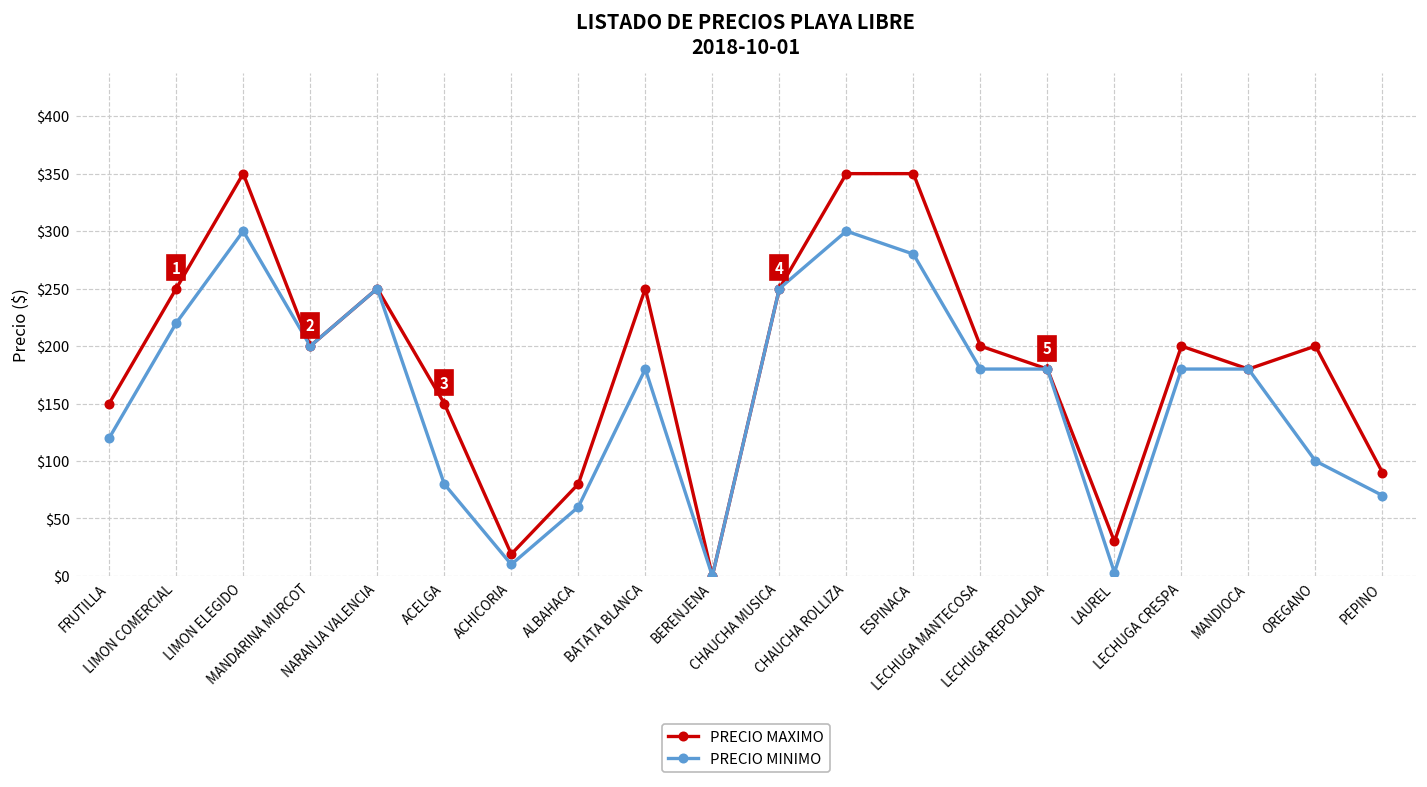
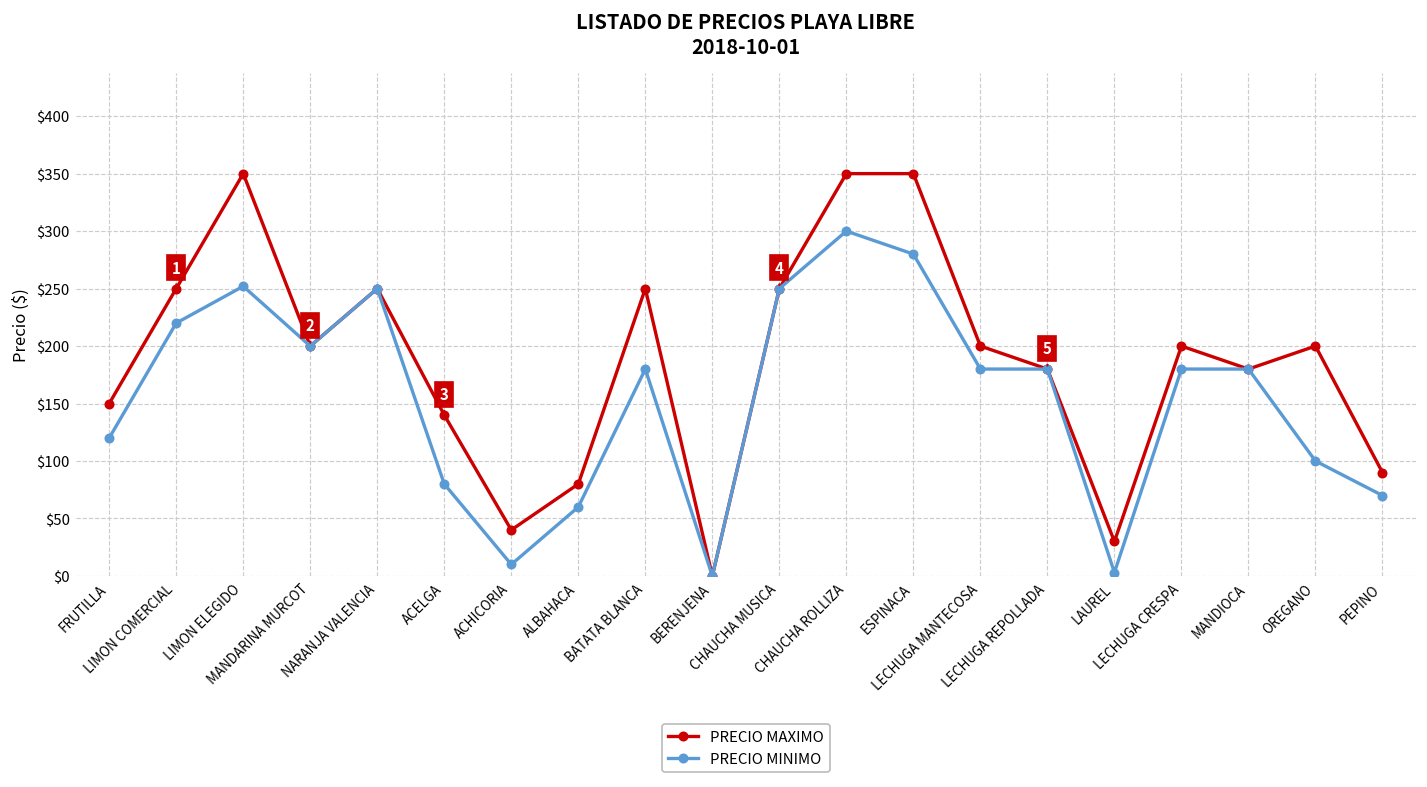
PRECIO MINIMO, LIMON ELEGIDO: $300 -> $250
PRECIO MAXIMO, ACELGA: $150 -> $140
PRECIO MAXIMO, ACHICORIA: $20 -> $40
